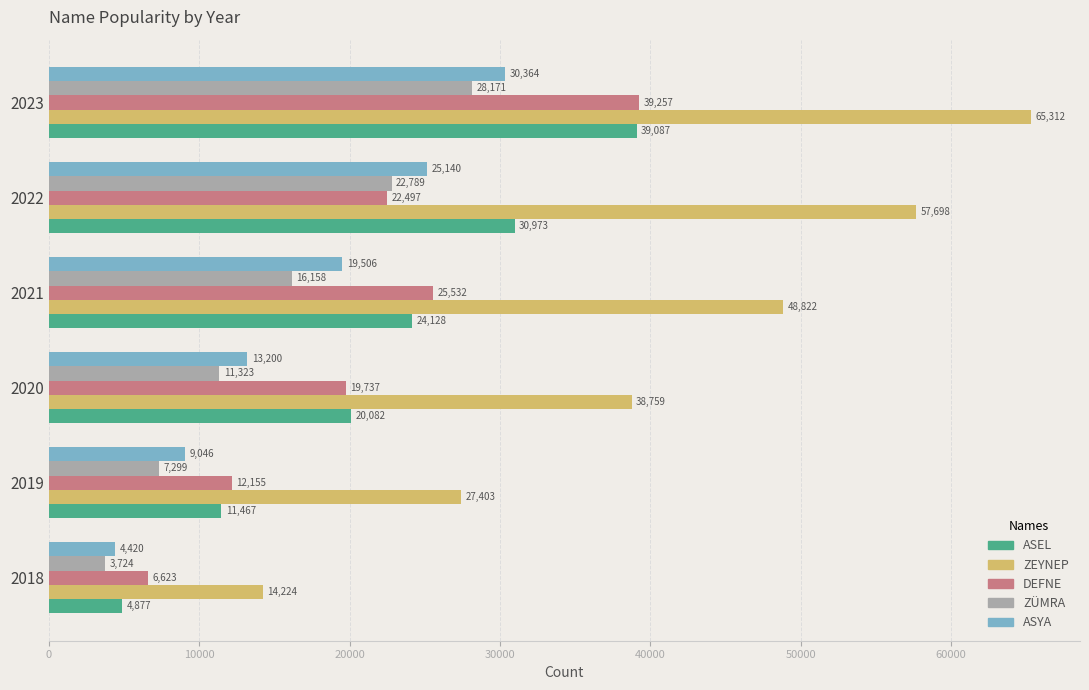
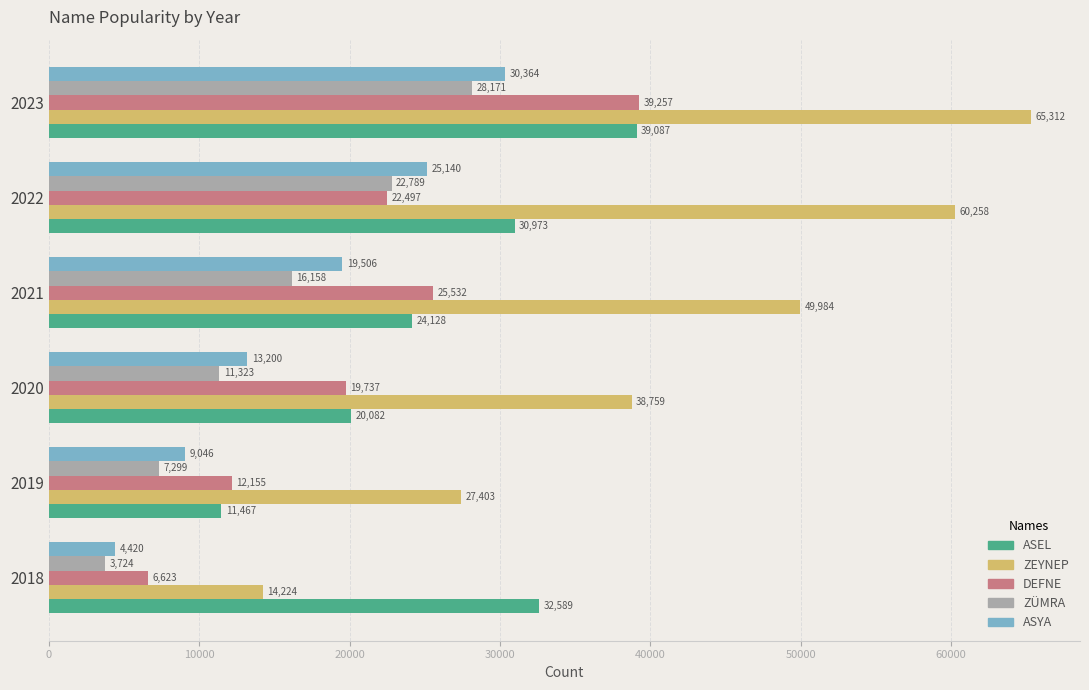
ZEYNEP, 2022: 57,698 -> 60,258
ZEYNEP, 2021: 48,822 -> 49,984
ASEL, 2018: 4,877 -> 32,589
